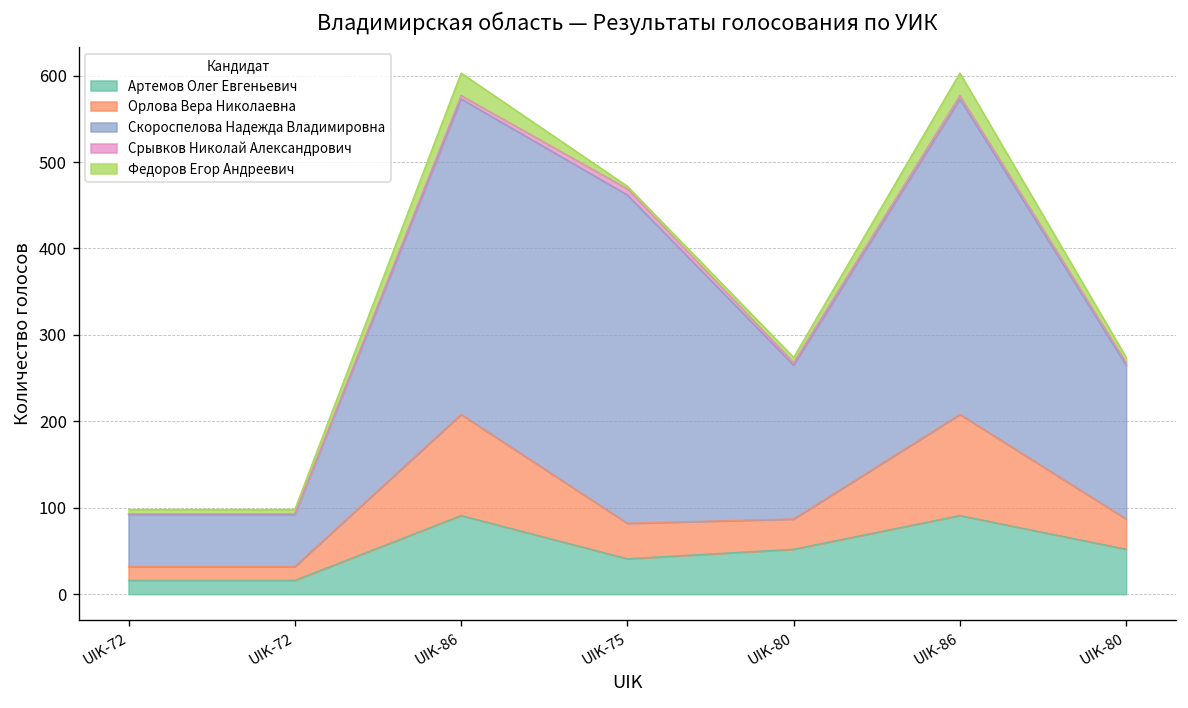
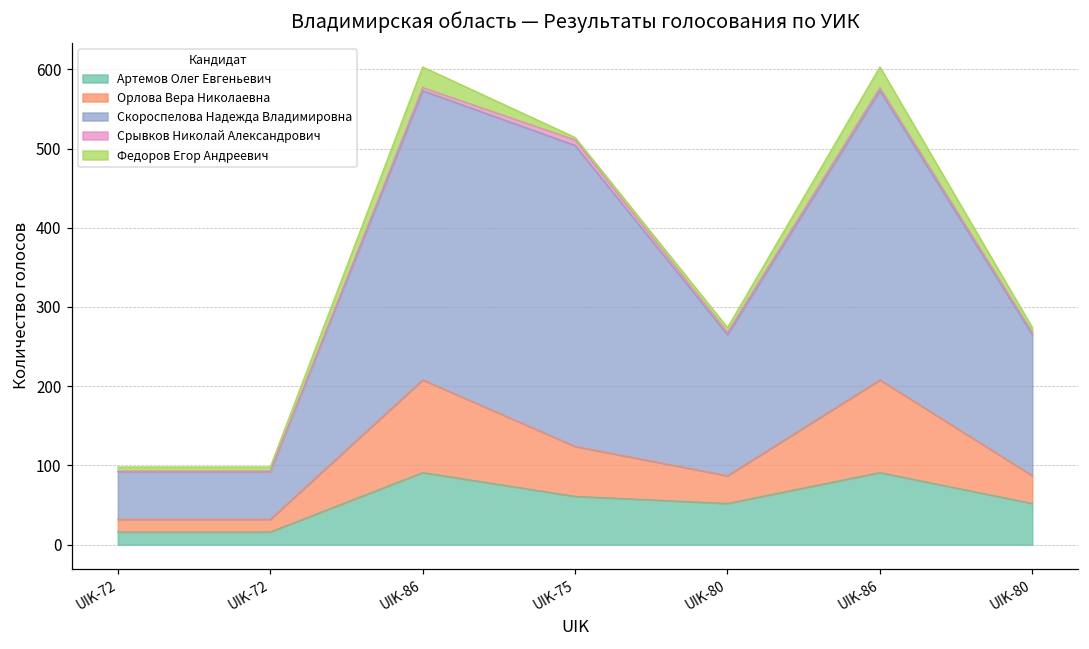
Артемов Олег Евгеньевич, UIK-75: 40 -> 60
Орлова Вера Николаевна, UIK-75: 40 -> 60
